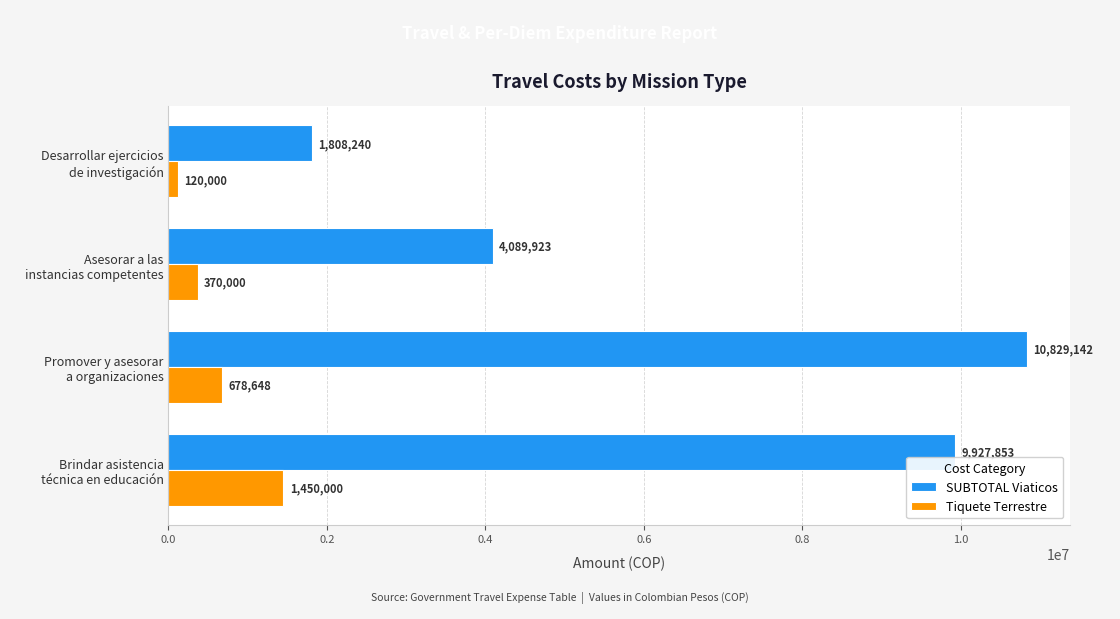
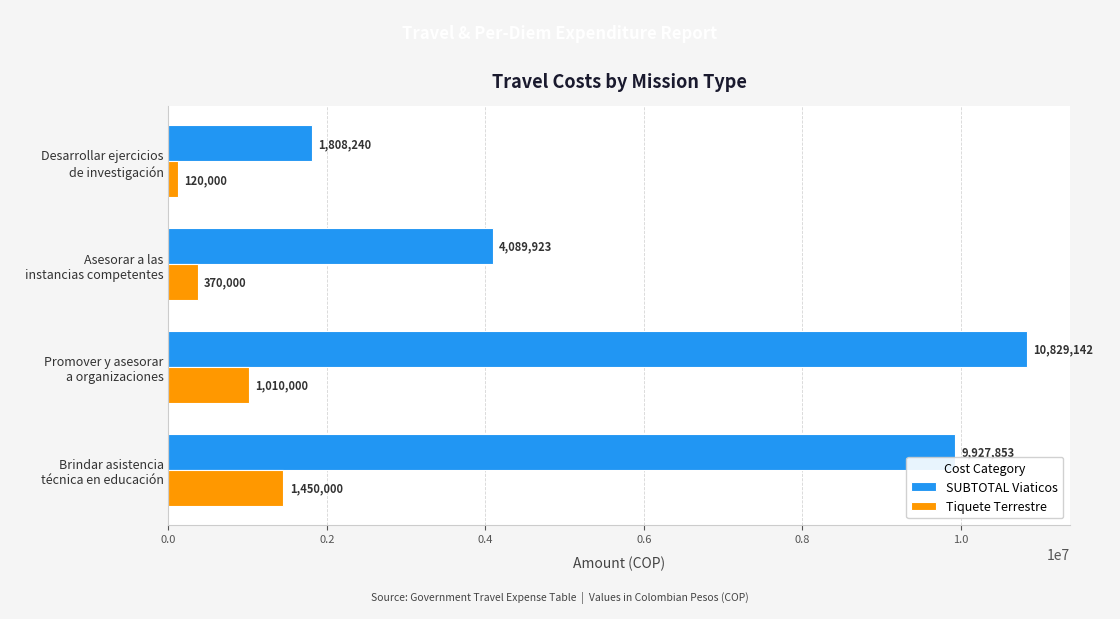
Tiquete Terrestre, Promover y asesorar a organizaciones: 678,648 -> 1,010,000
